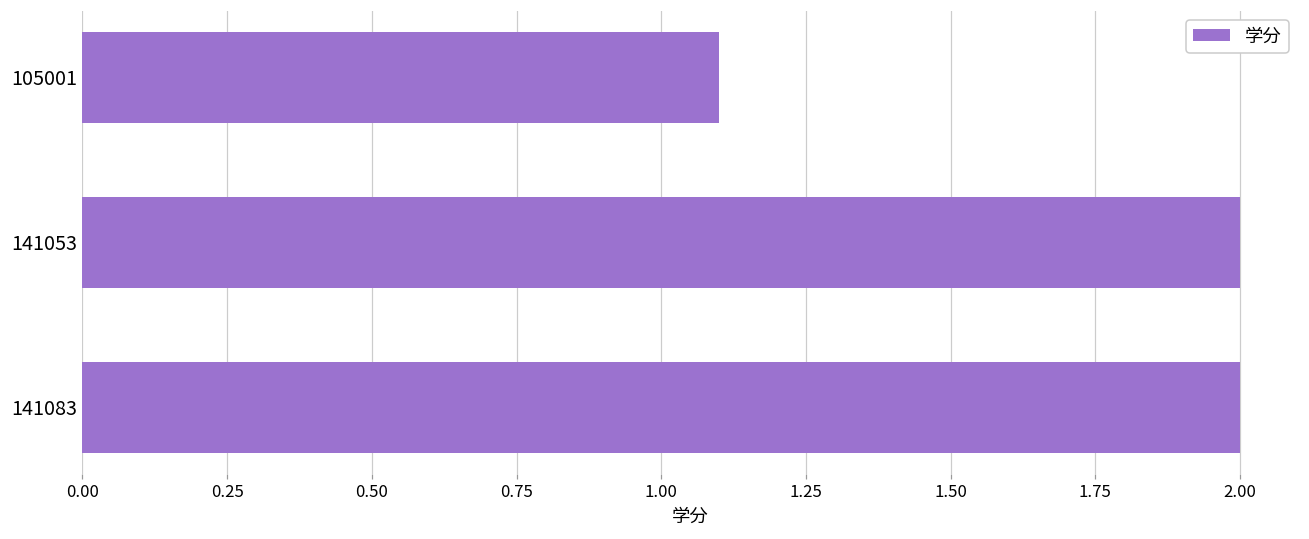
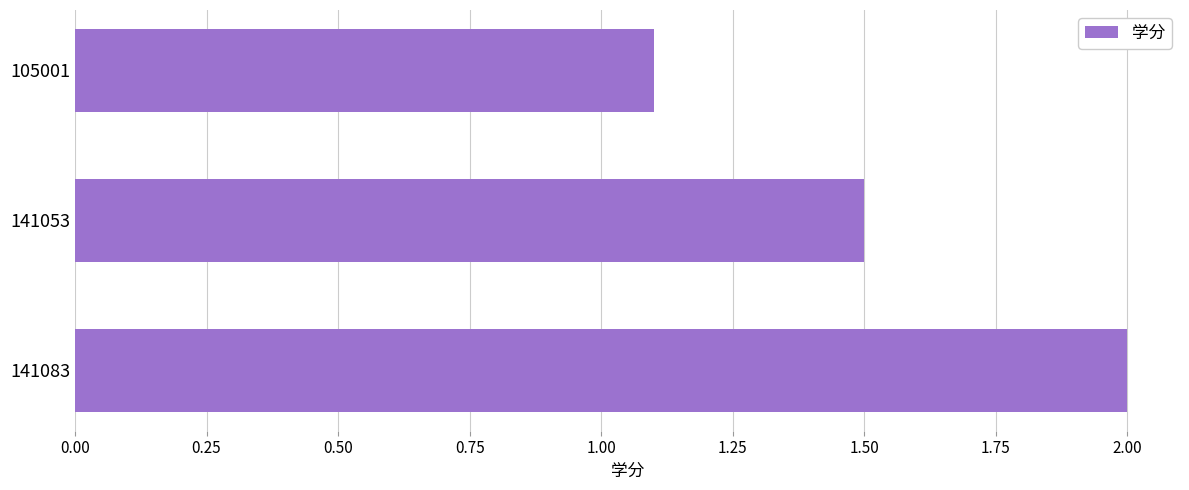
141053: 2.0 -> 1.5
